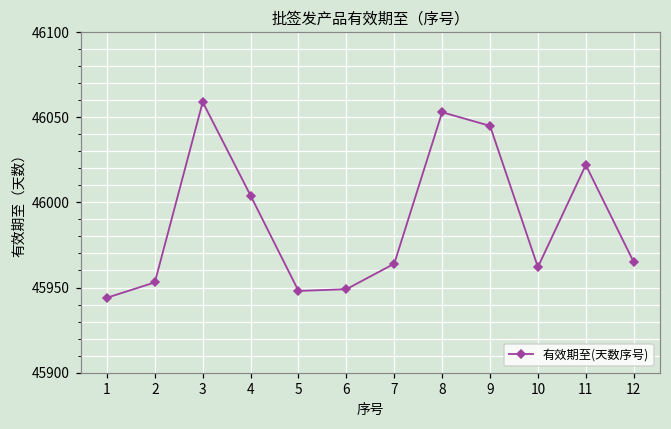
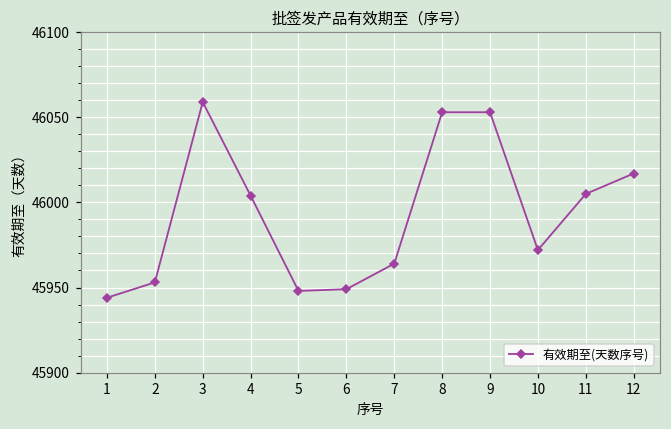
9: 46045 -> 46053
10: 45962 -> 45972
11: 46022 -> 46005
12: 45965 -> 46017
